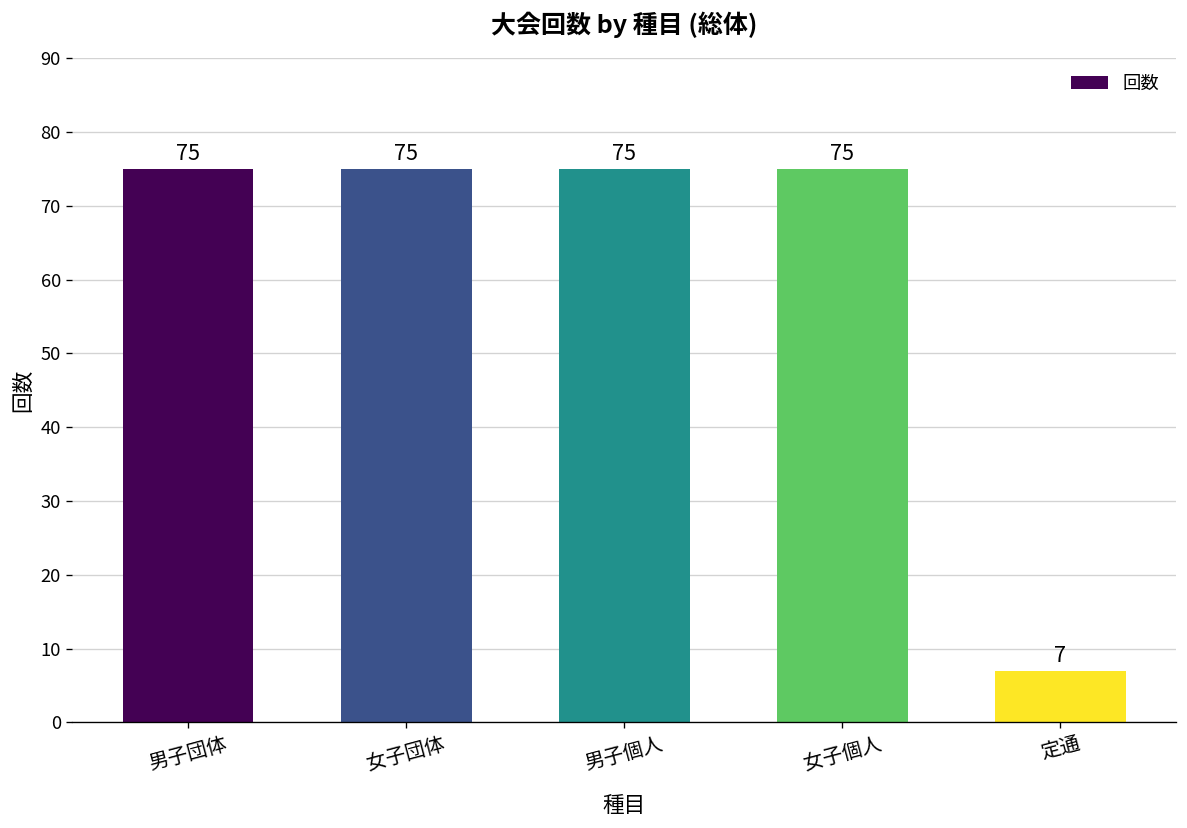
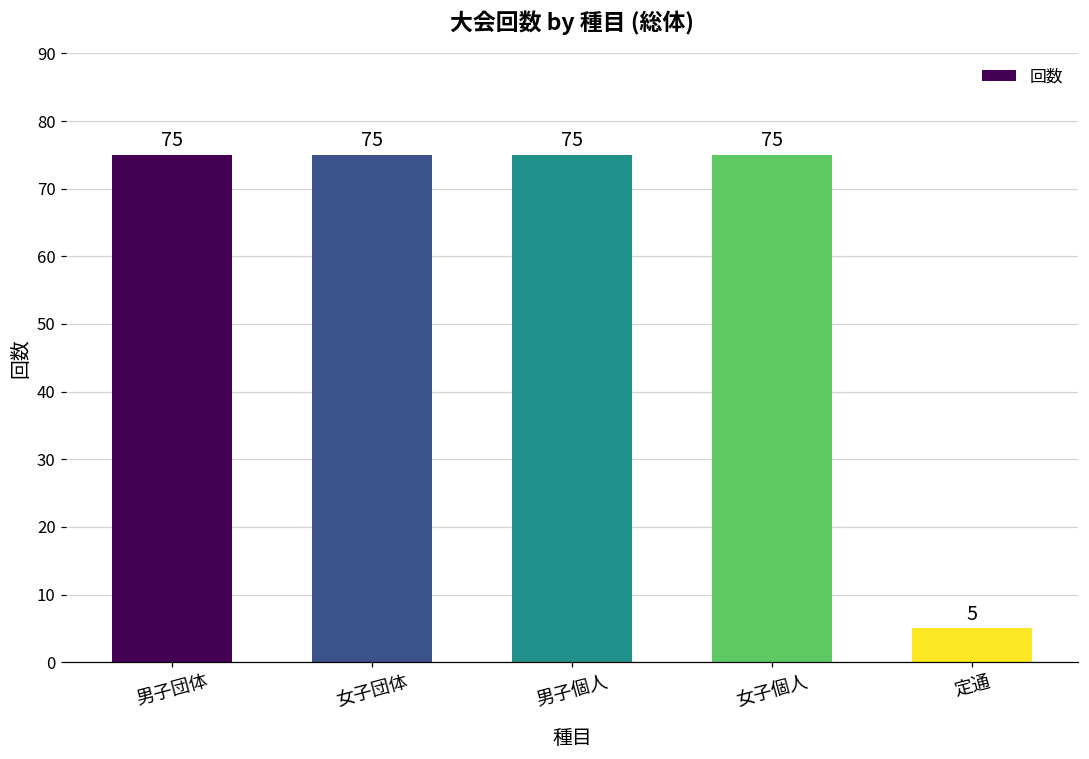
定通: 7 -> 5
